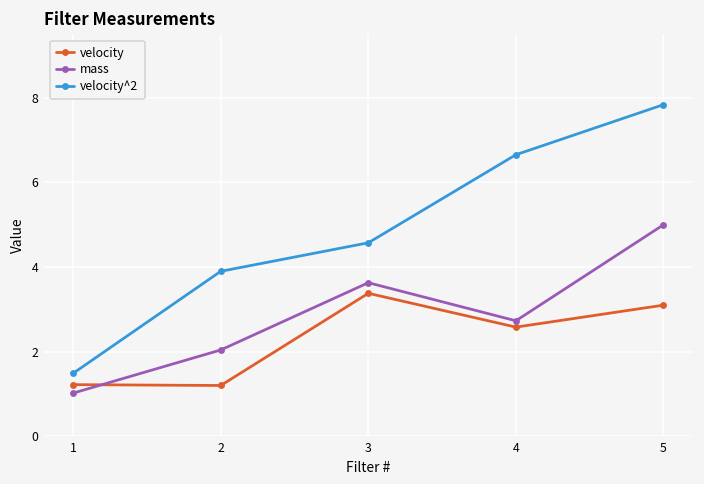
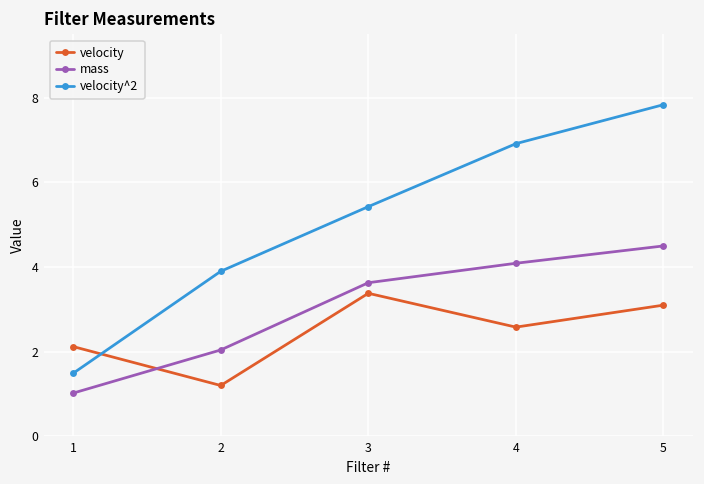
velocity, 1: 1.2 -> 2.1
velocity^2, 3: 4.6 -> 5.4
mass, 4: 2.7 -> 4.1
velocity^2, 4: 6.7 -> 6.9
mass, 5: 5.0 -> 4.5
